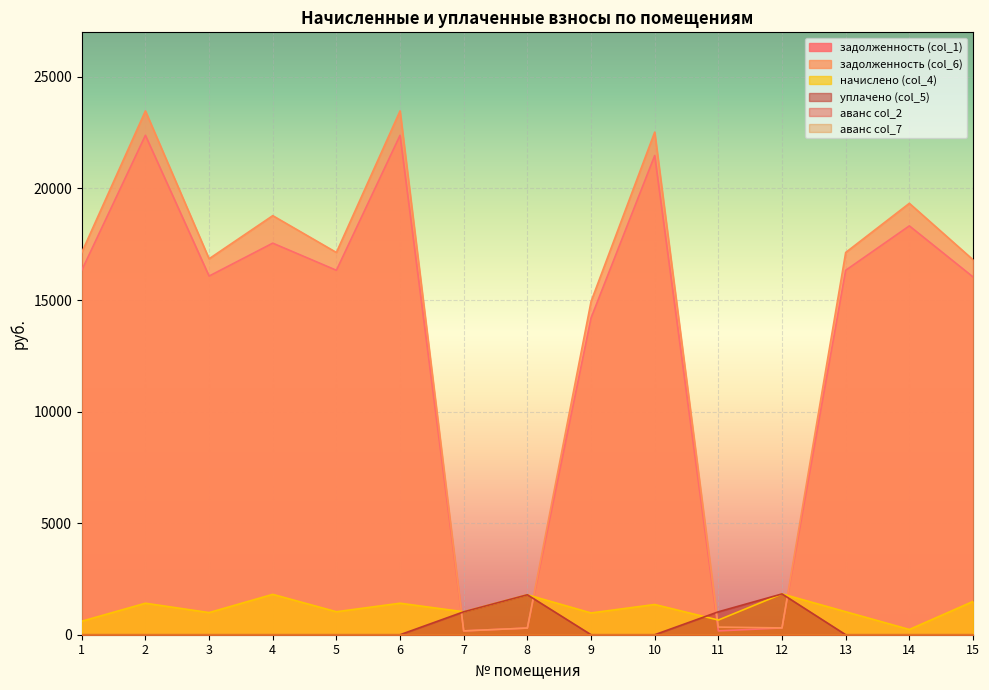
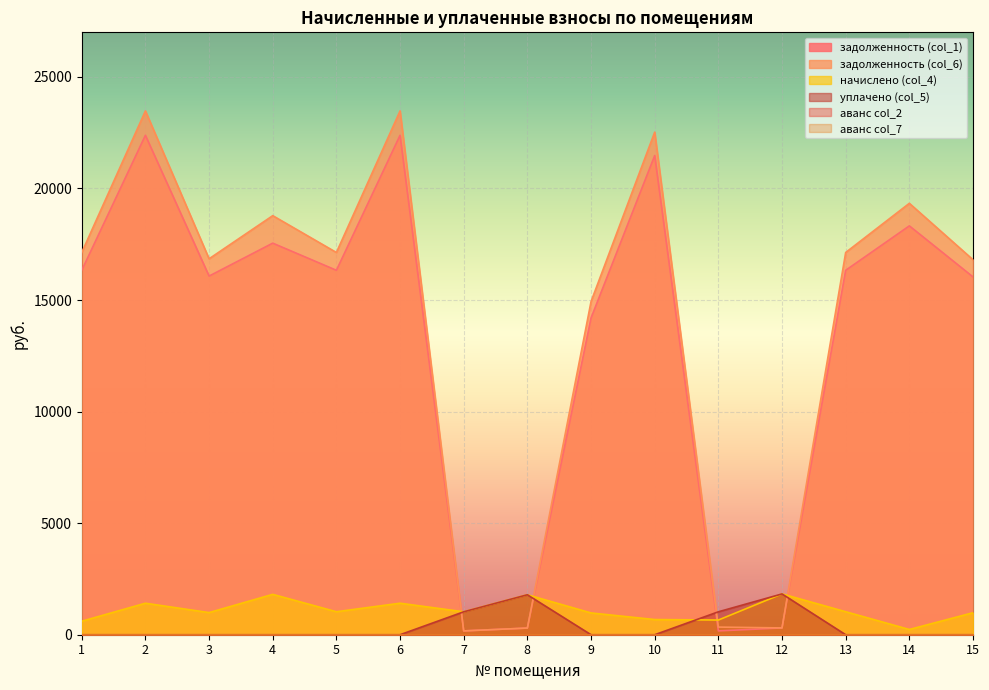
начислено (col_4), 10: 1400 -> 700
начислено (col_4), 15: 1500 -> 1000
